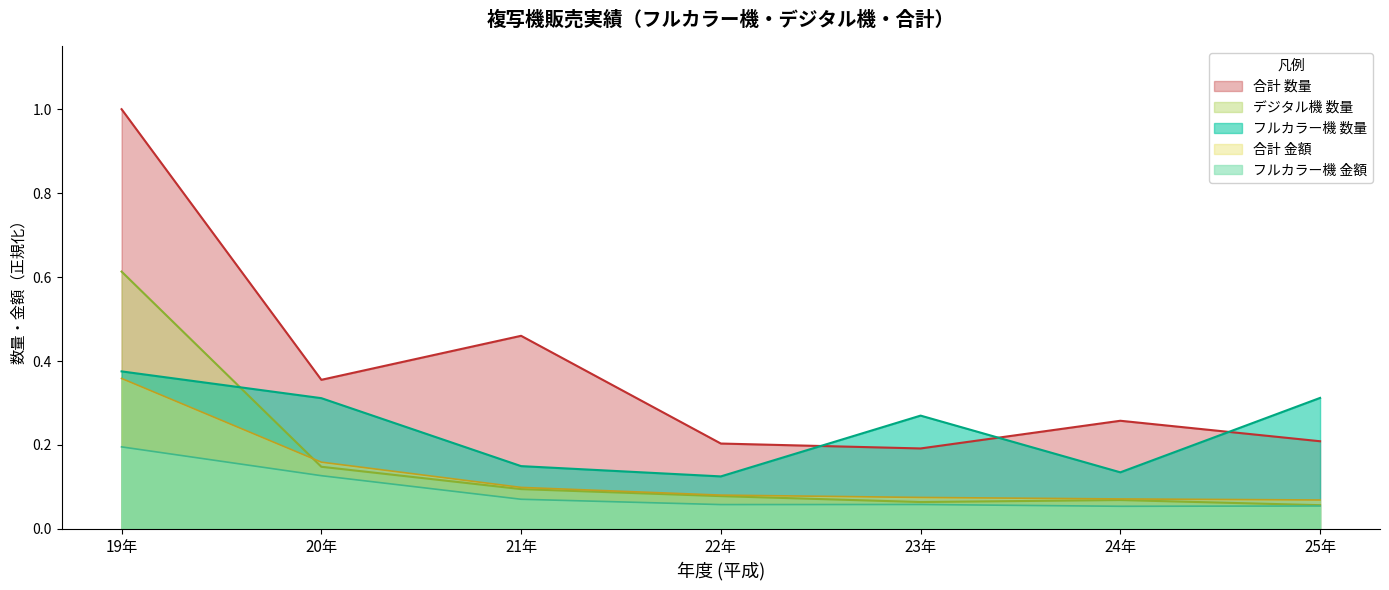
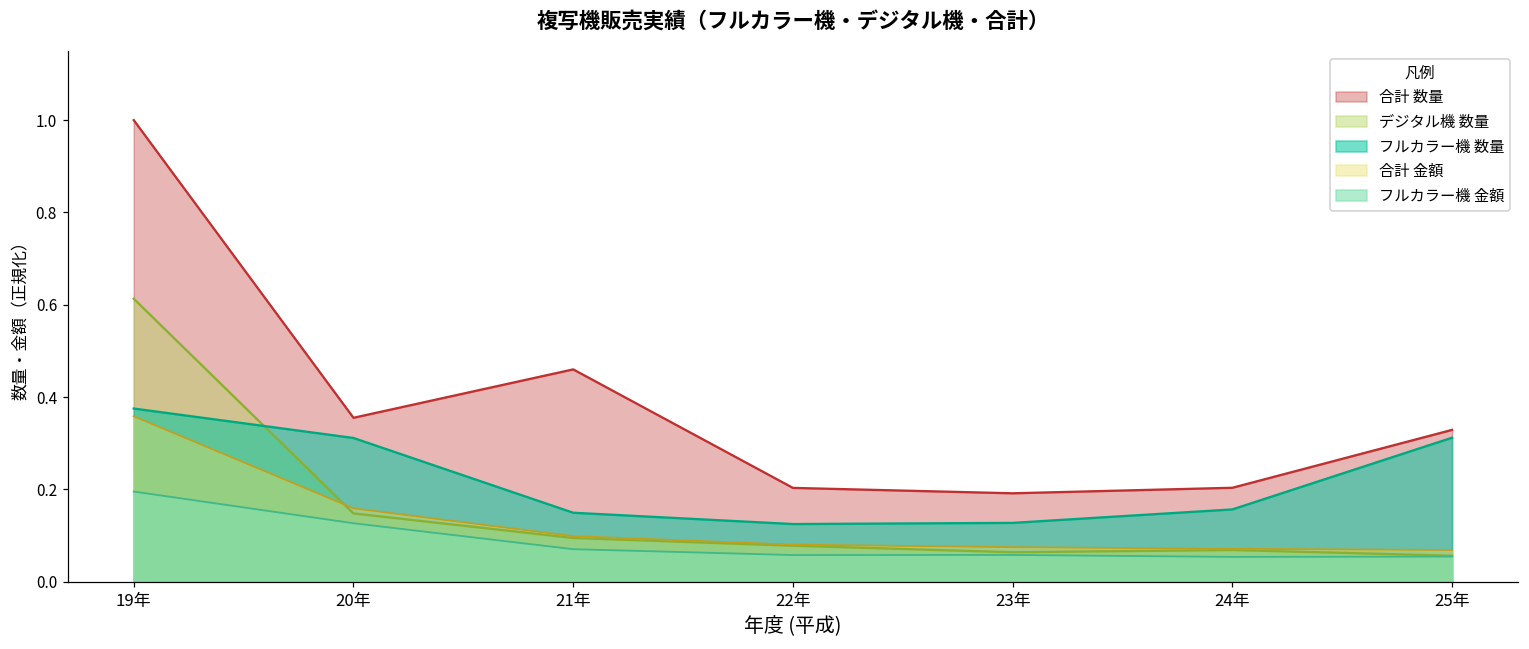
フルカラー機 数量, 23年: 0.27 -> 0.13
合計 数量, 24年: 0.26 -> 0.20
フルカラー機 数量, 24年: 0.13 -> 0.16
合計 数量, 25年: 0.21 -> 0.33
